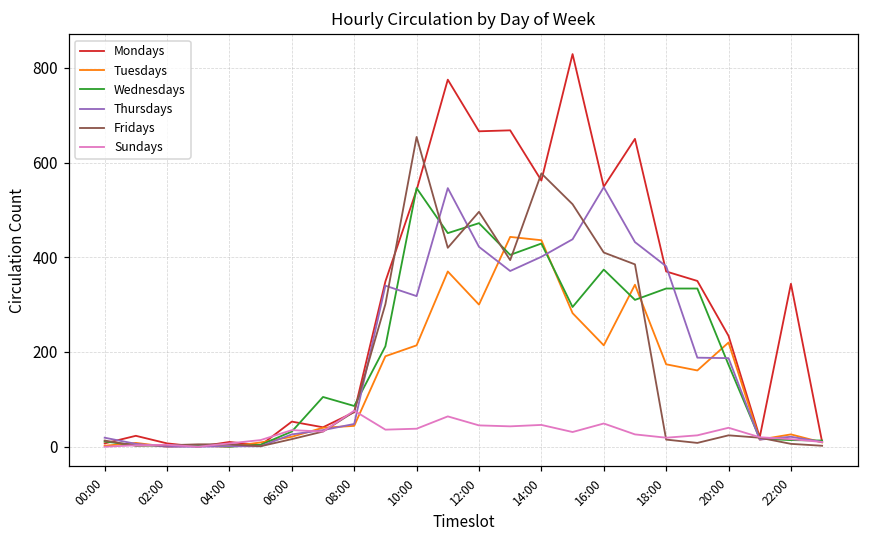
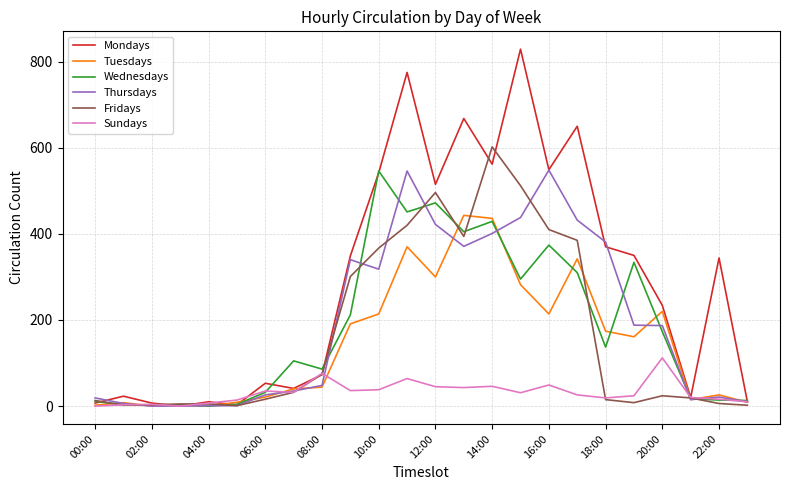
Fridays, 10:00: 650 -> 370
Mondays, 12:00: 670 -> 520
Fridays, 14:00: 580 -> 600
Wednesdays, 18:00: 330 -> 140
Sundays, 20:00: 40 -> 110
